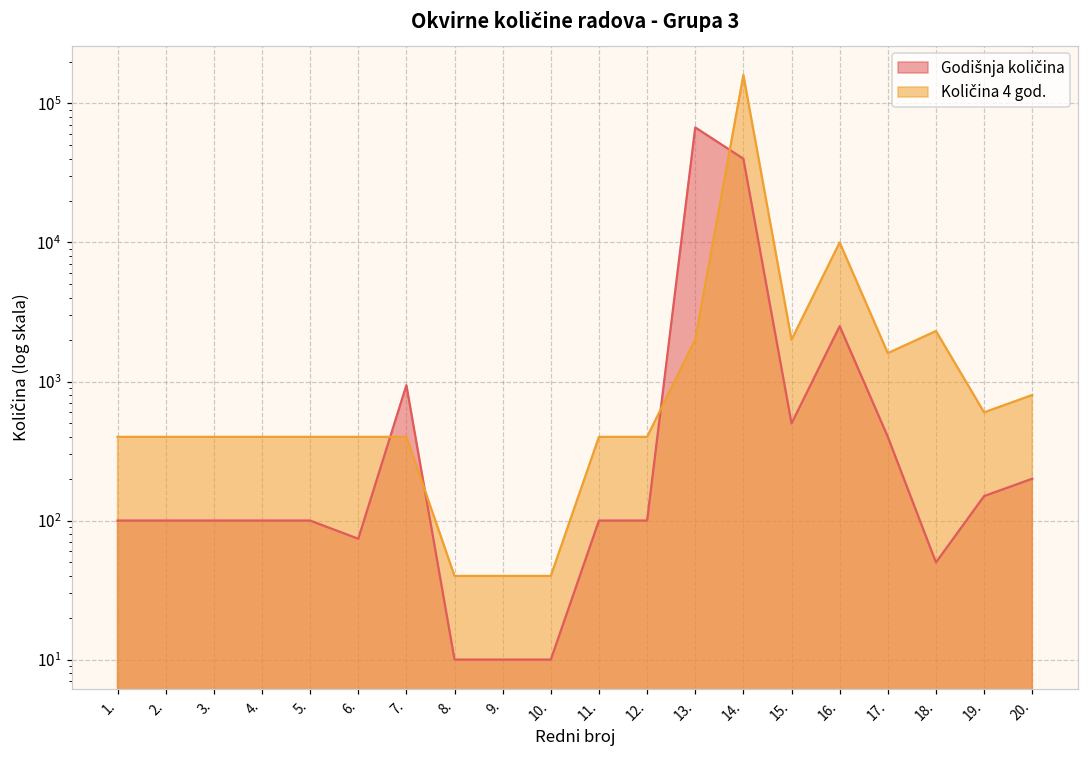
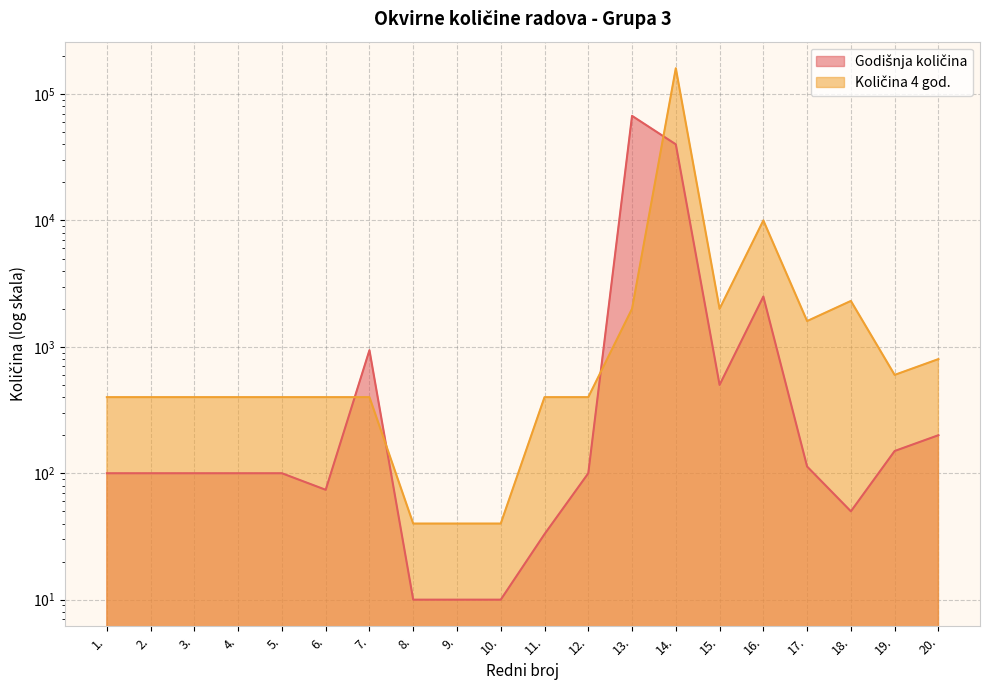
Godišnja količina, 11.: 100 -> 33
Godišnja količina, 17.: 400 -> 110
